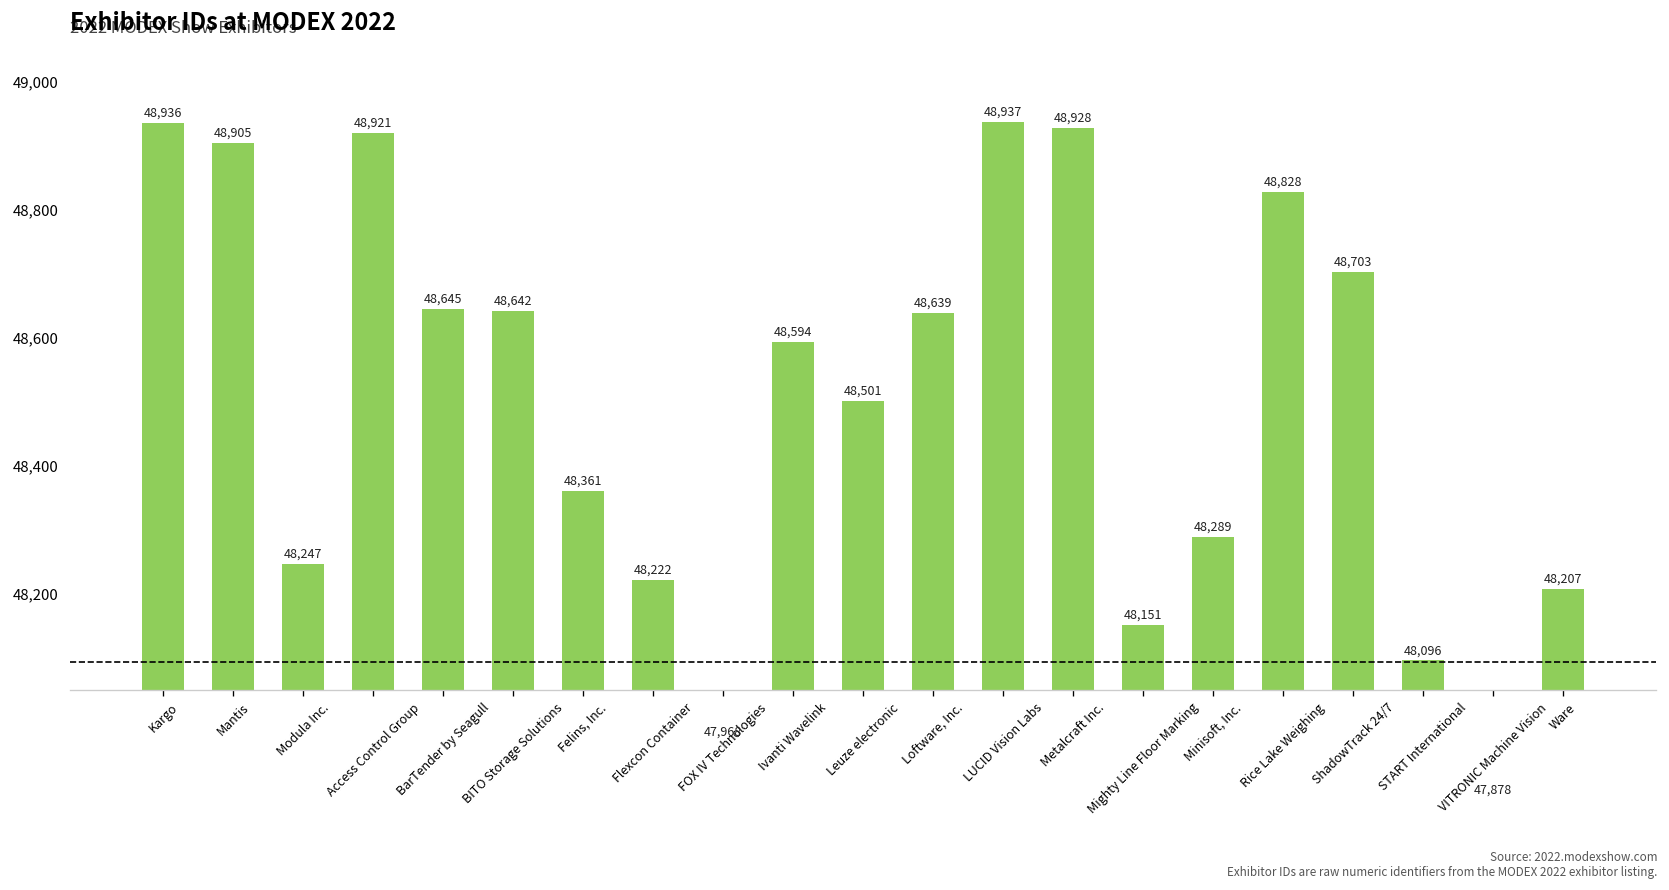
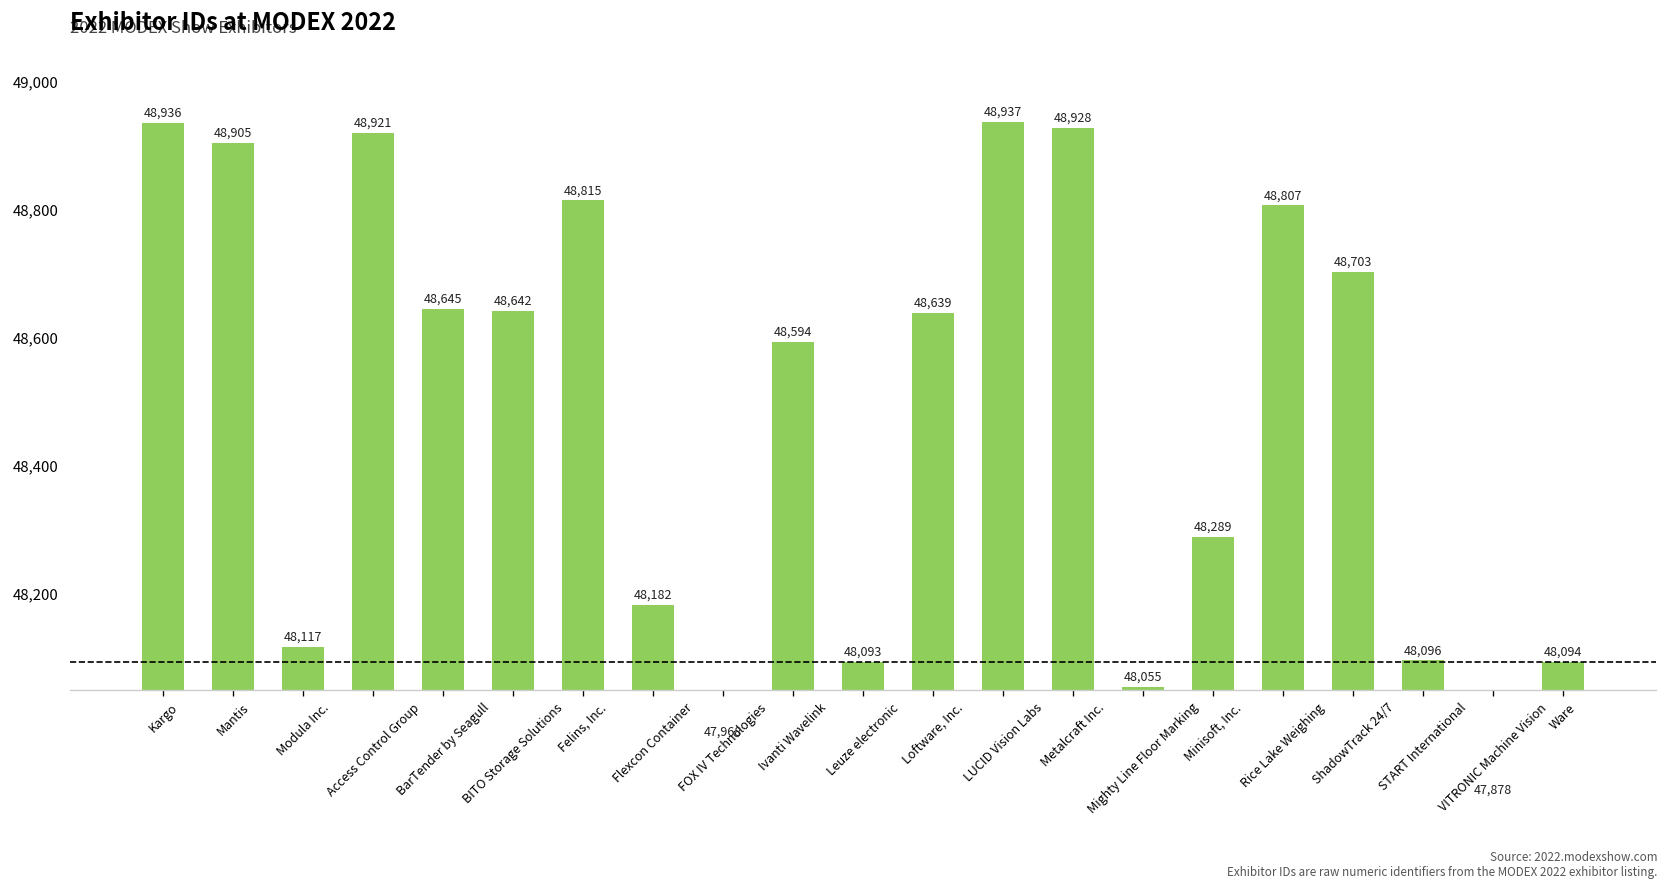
Modula Inc.: 48,247 -> 48,117
Felins, Inc.: 48,361 -> 48,815
Flexcon Container: 48,222 -> 48,182
Leuze electronic: 48,501 -> 48,093
Mighty Line Floor Marking: 48,151 -> 48,055
Rice Lake Weighing: 48,828 -> 48,807
Ware: 48,207 -> 48,094
